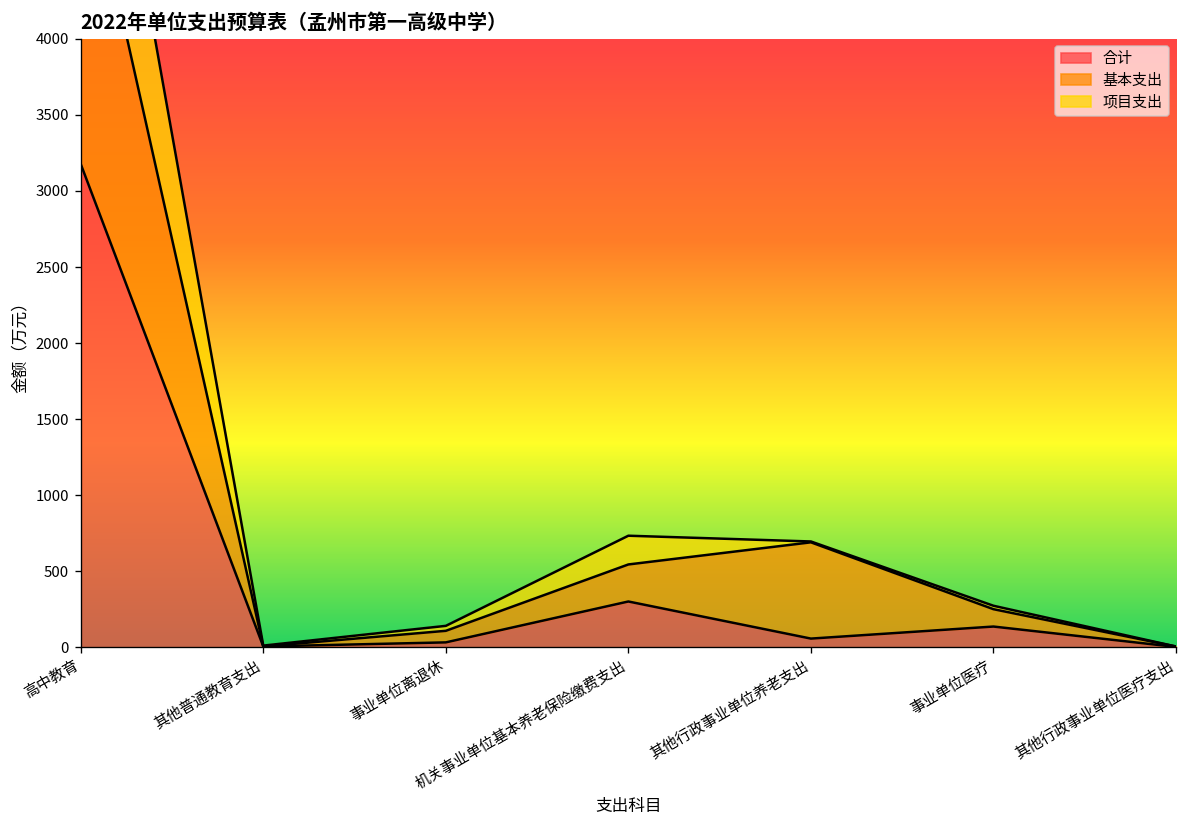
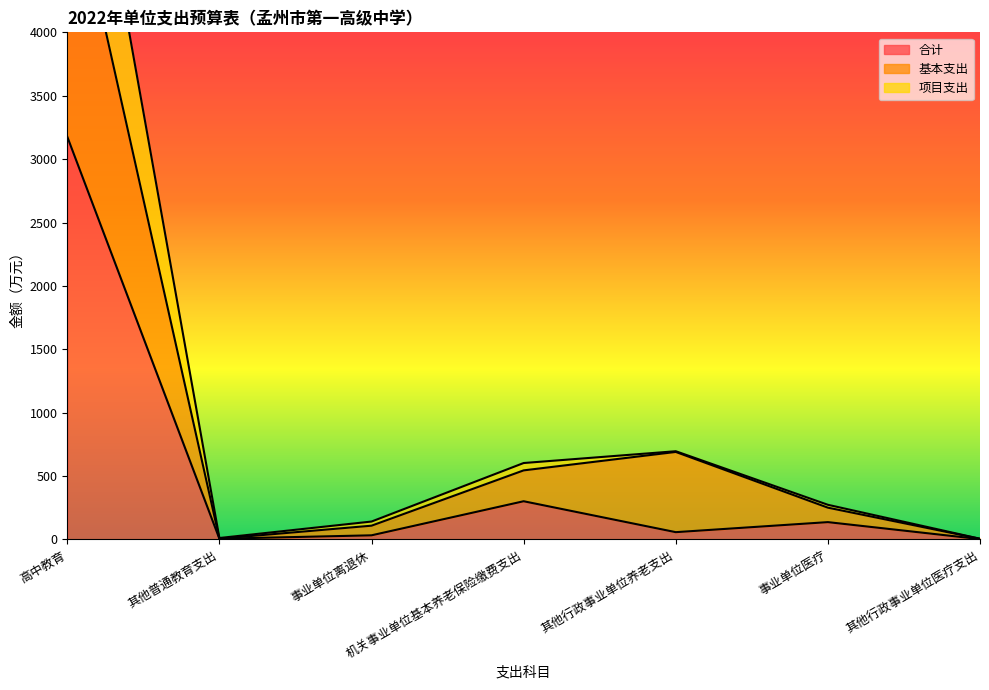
项目支出, 机关事业单位基本养老保险缴费支出: 190 -> 60
